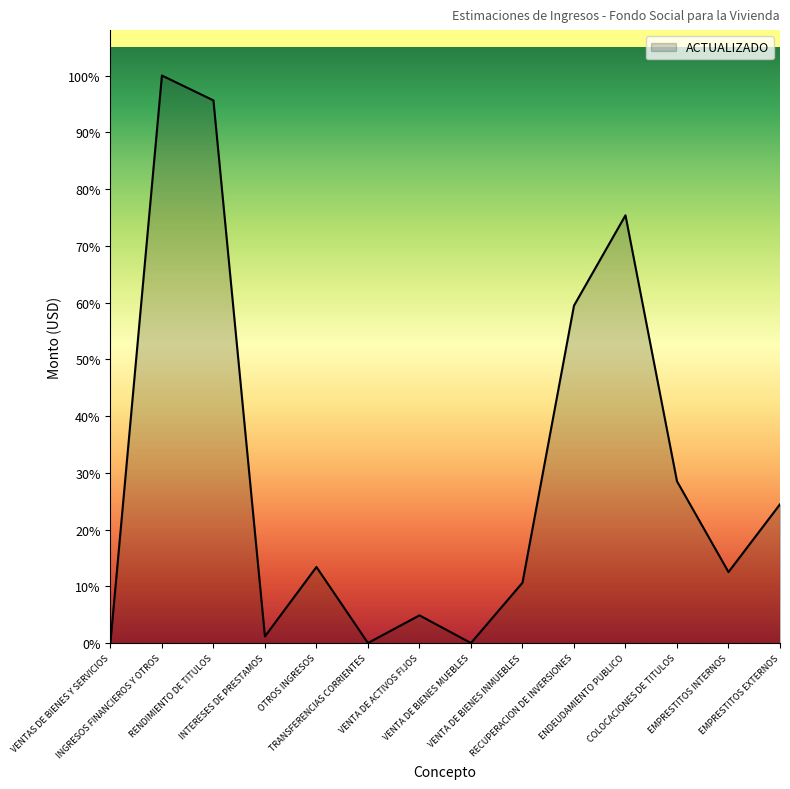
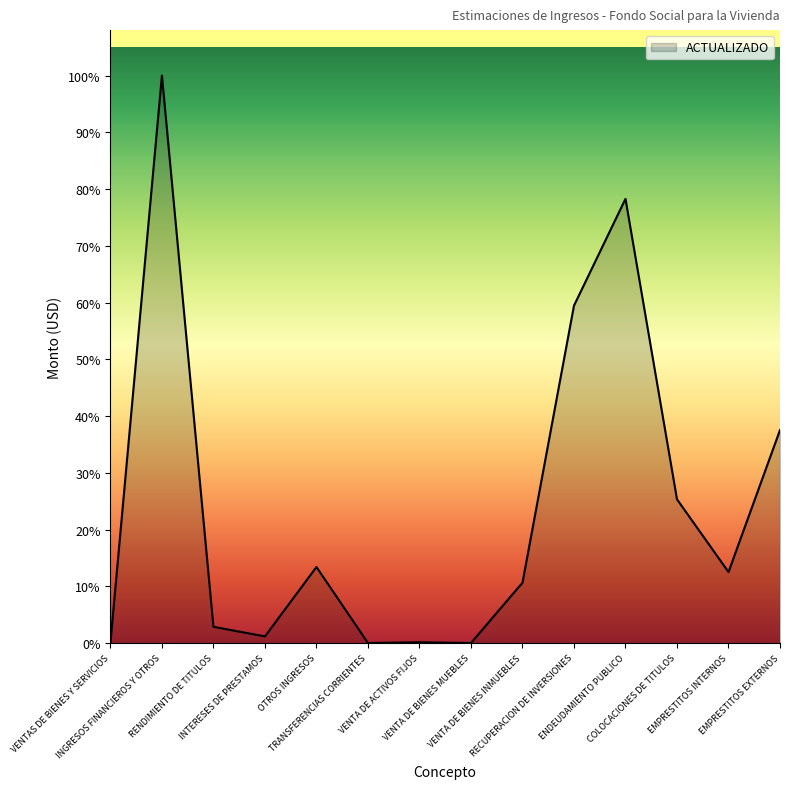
RENDIMIENTO DE TITULOS: 96% -> 3%
VENTA DE ACTIVOS FIJOS: 5% -> 0%
ENDEUDAMIENTO PUBLICO: 75% -> 78%
COLOCACIONES DE TITULOS: 29% -> 25%
EMPRESTITOS EXTERNOS: 24% -> 38%
